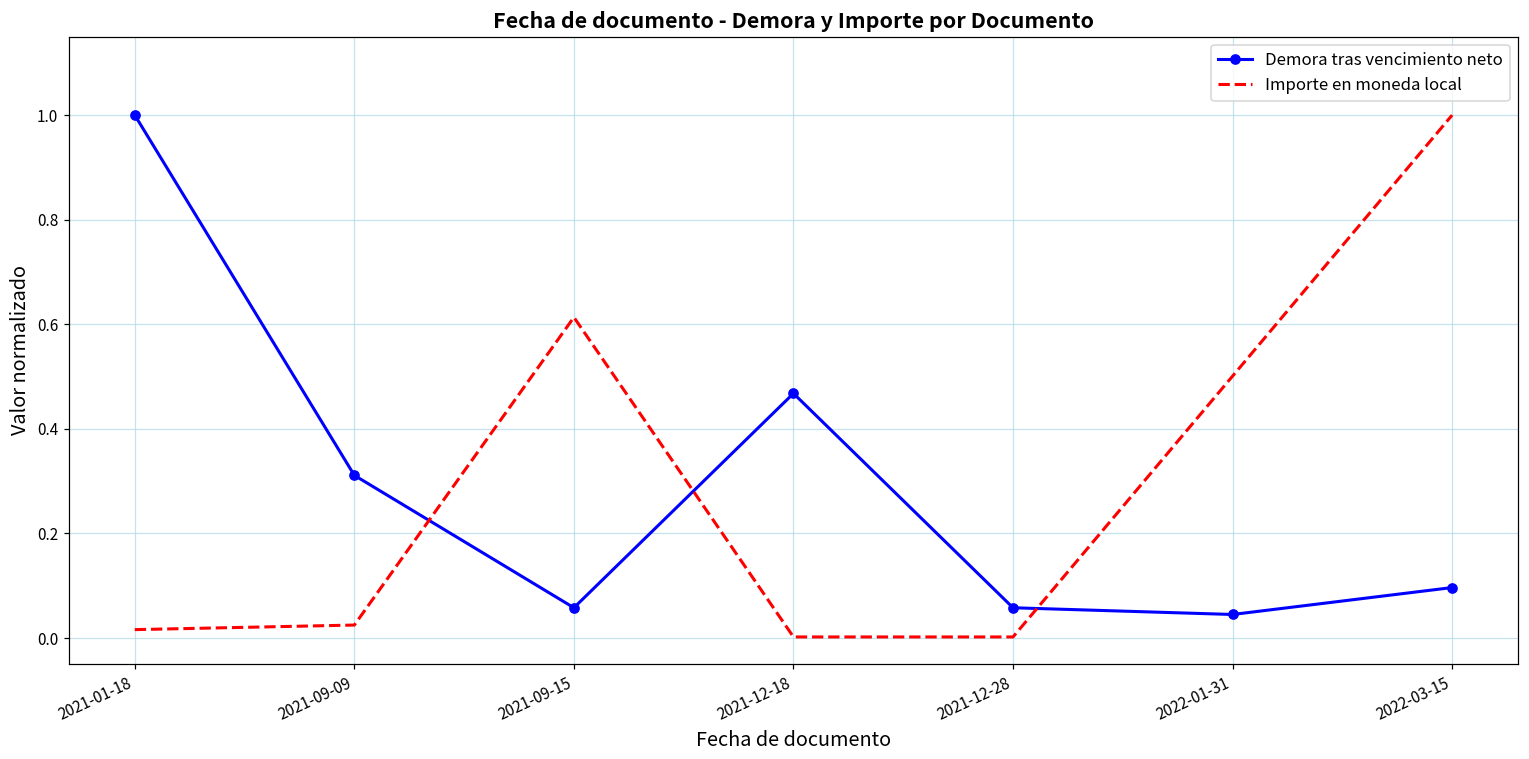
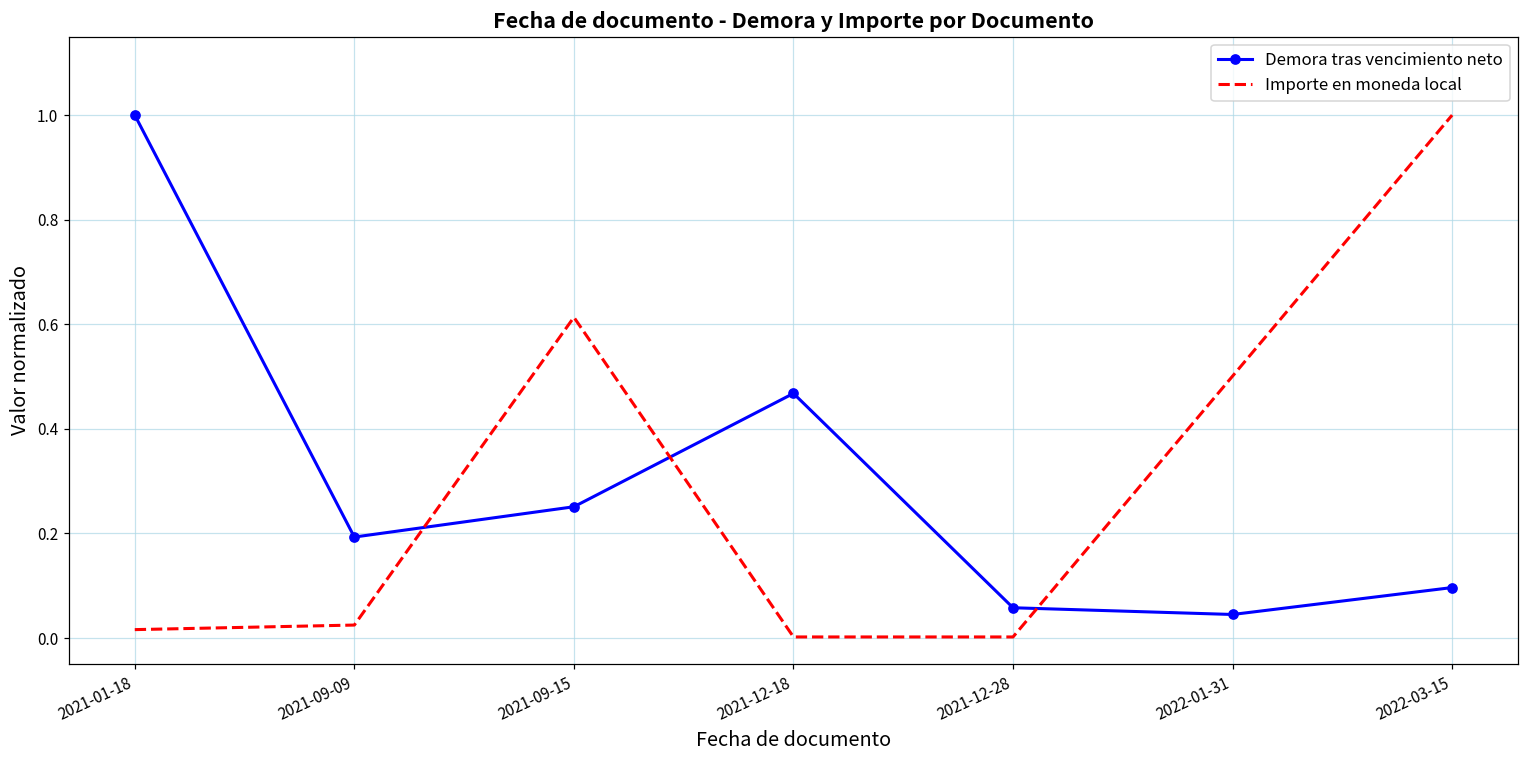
Demora tras vencimiento neto, 2021-09-09: 0.31 -> 0.19
Demora tras vencimiento neto, 2021-09-15: 0.06 -> 0.25
